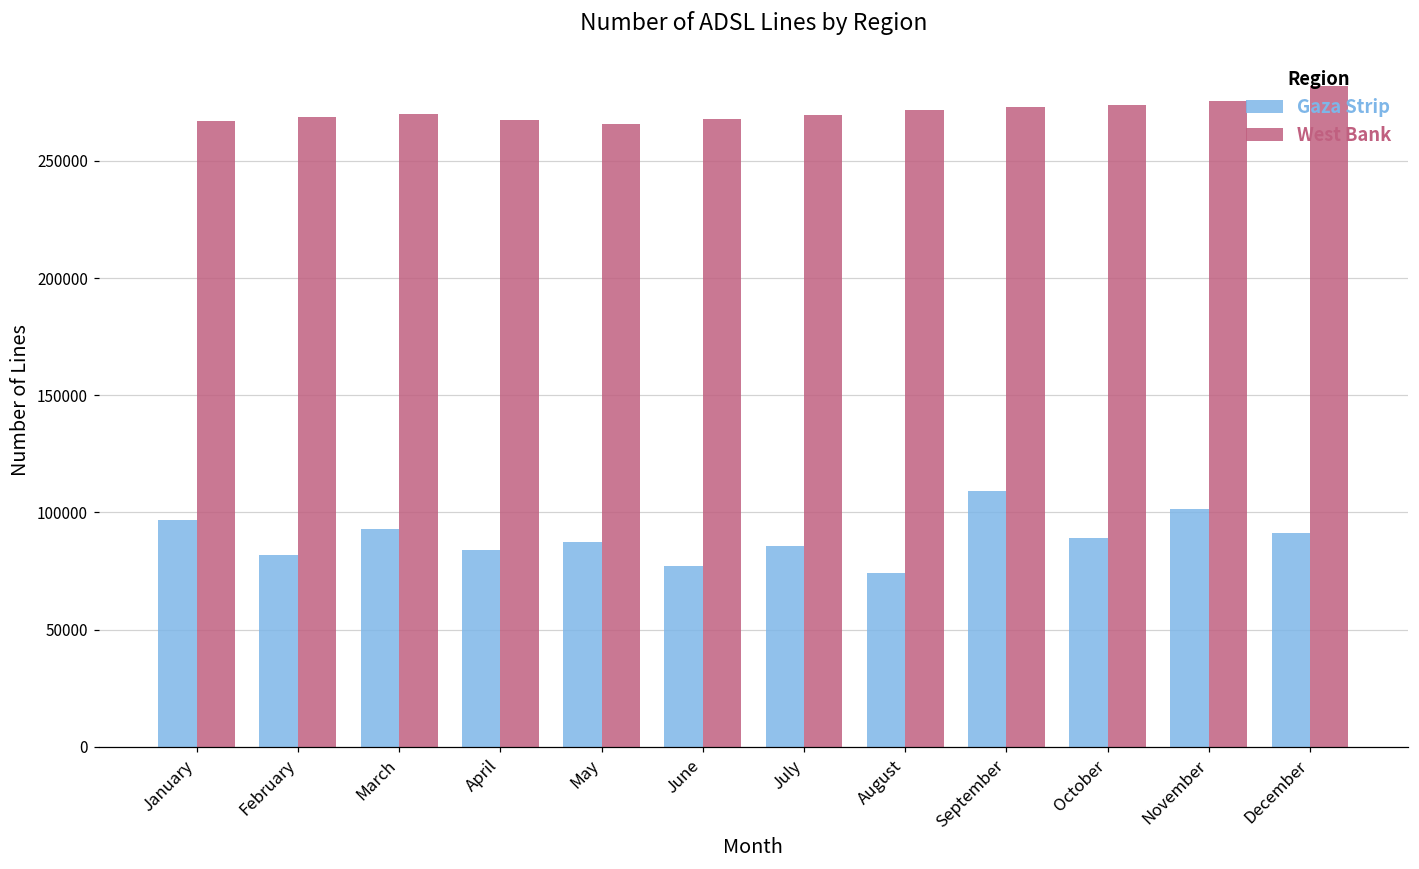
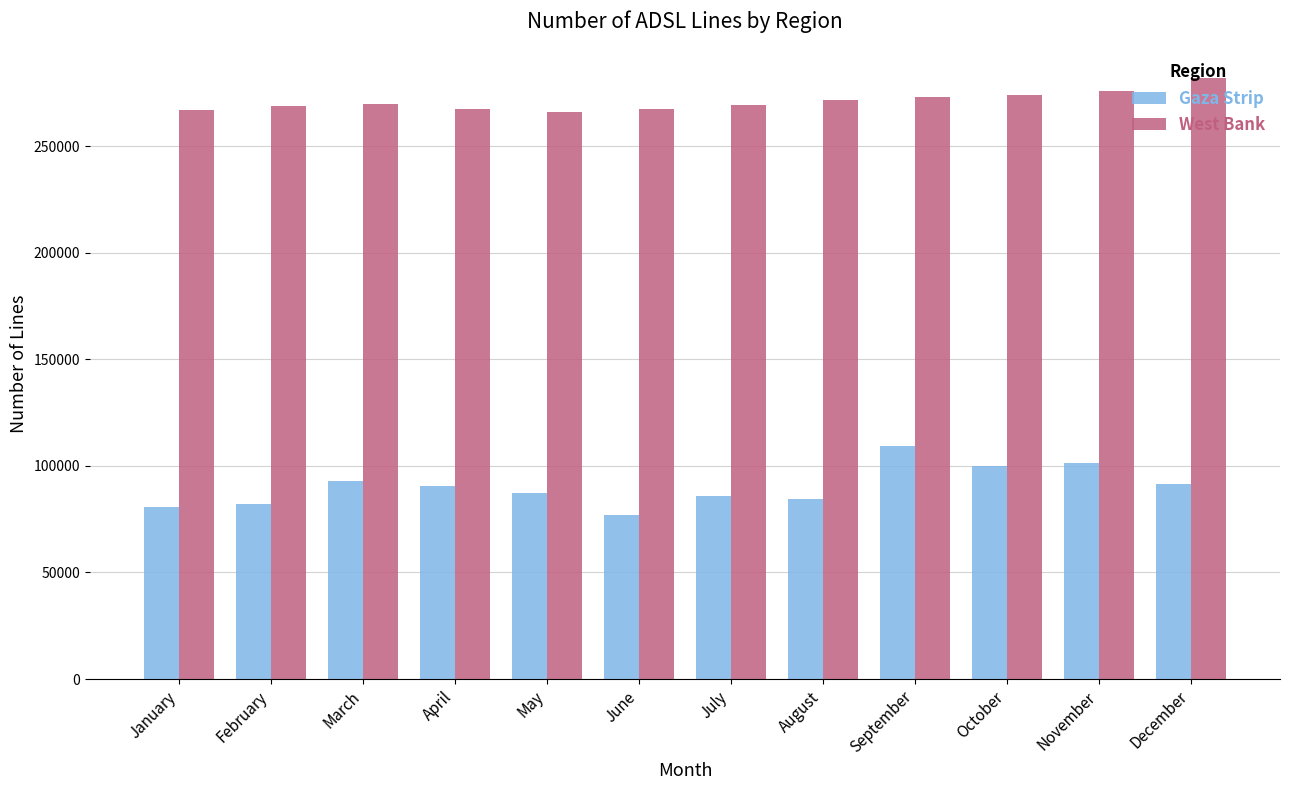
Gaza Strip, January: 97000 -> 81000
Gaza Strip, April: 84000 -> 90000
Gaza Strip, August: 74000 -> 84000
Gaza Strip, October: 89000 -> 100000
